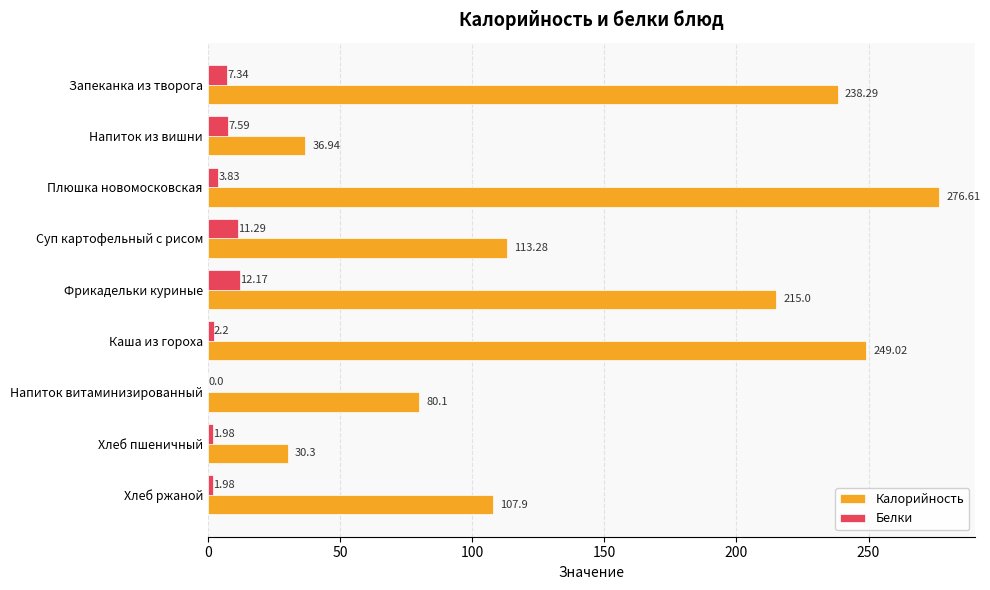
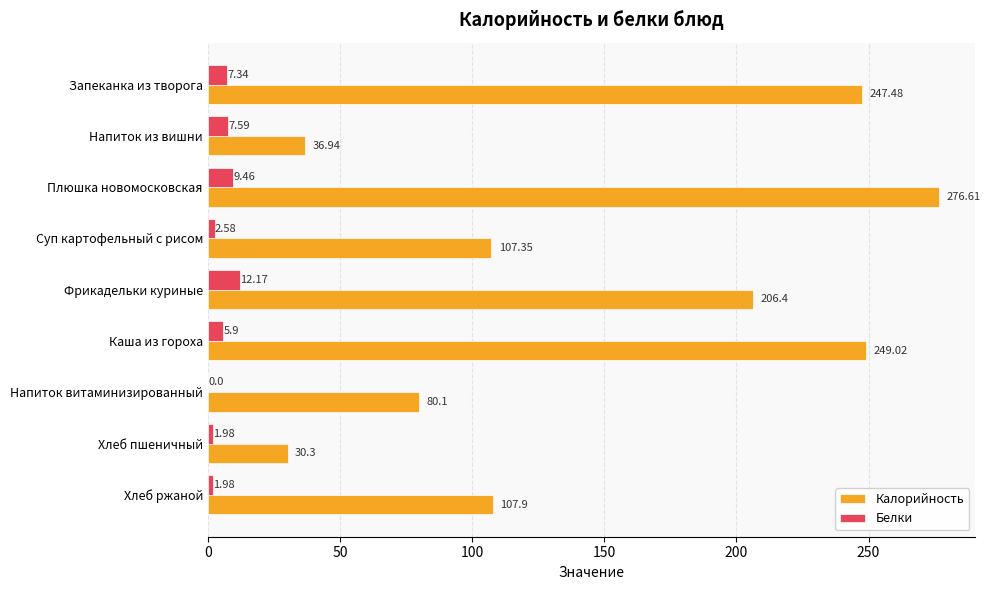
Калорийность, Запеканка из творога: 238.29 -> 247.48
Белки, Плюшка новомосковская: 3.83 -> 9.46
Белки, Суп картофельный с рисом: 11.29 -> 2.58
Калорийность, Суп картофельный с рисом: 113.28 -> 107.35
Калорийность, Фрикадельки куриные: 215.0 -> 206.4
Белки, Каша из гороха: 2.2 -> 5.9
